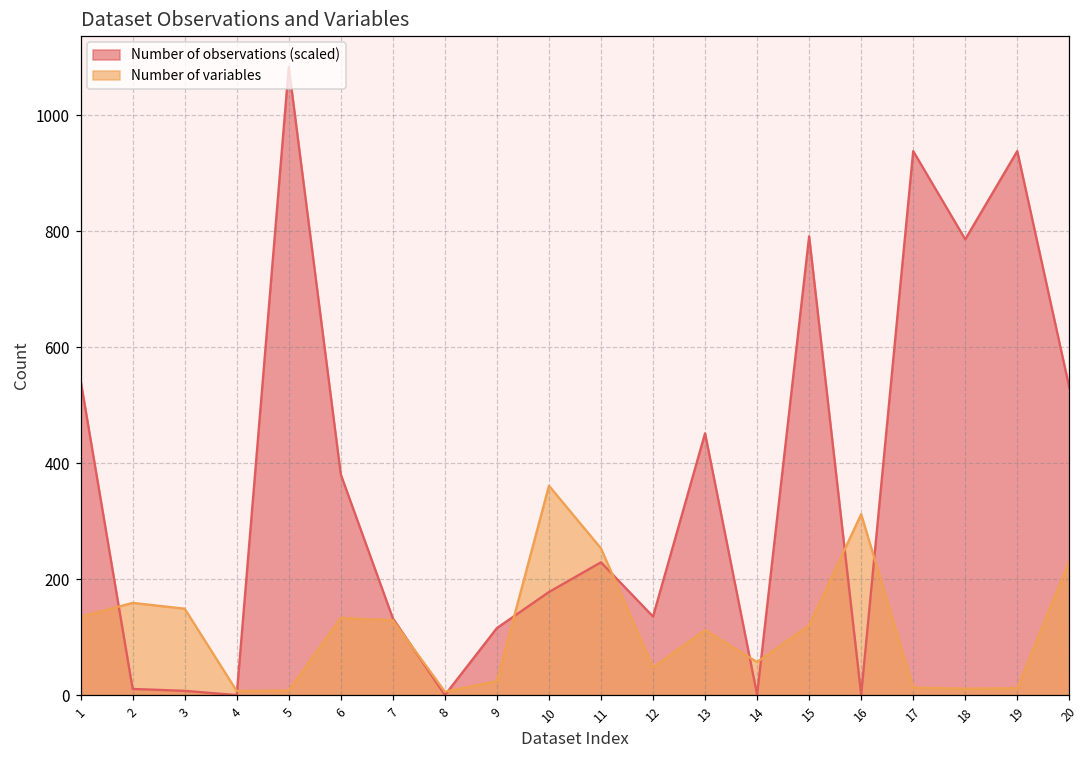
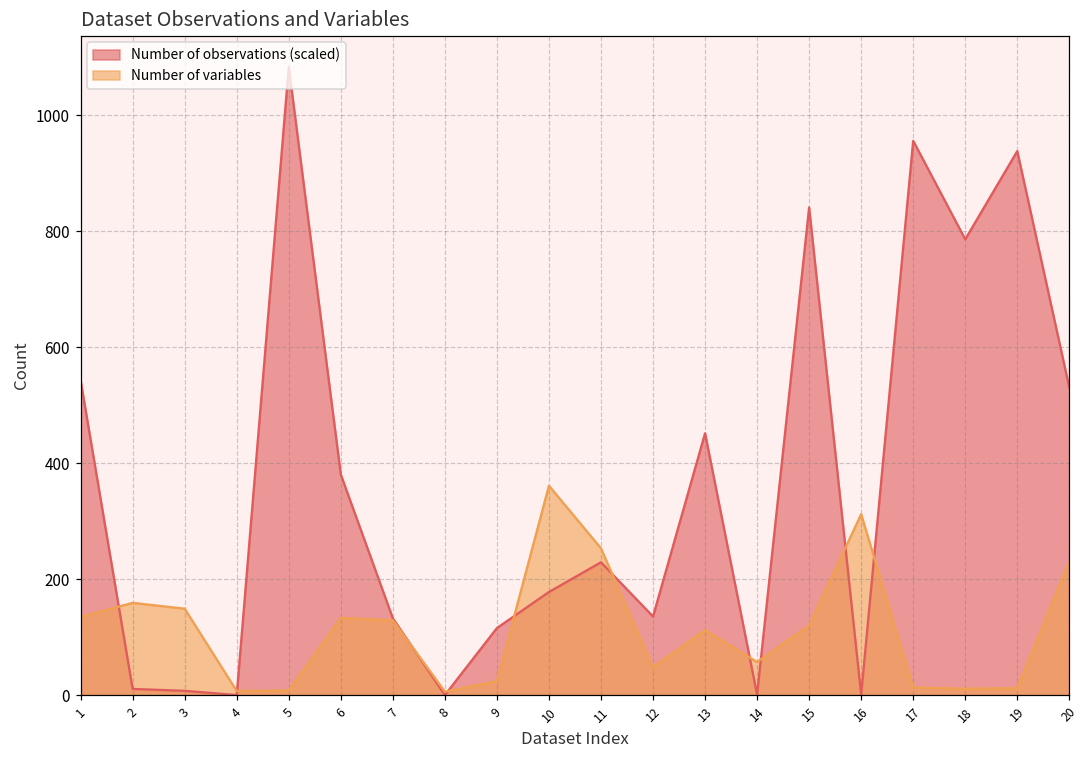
Number of observations (scaled), 15: 790 -> 840
Number of observations (scaled), 17: 940 -> 960
